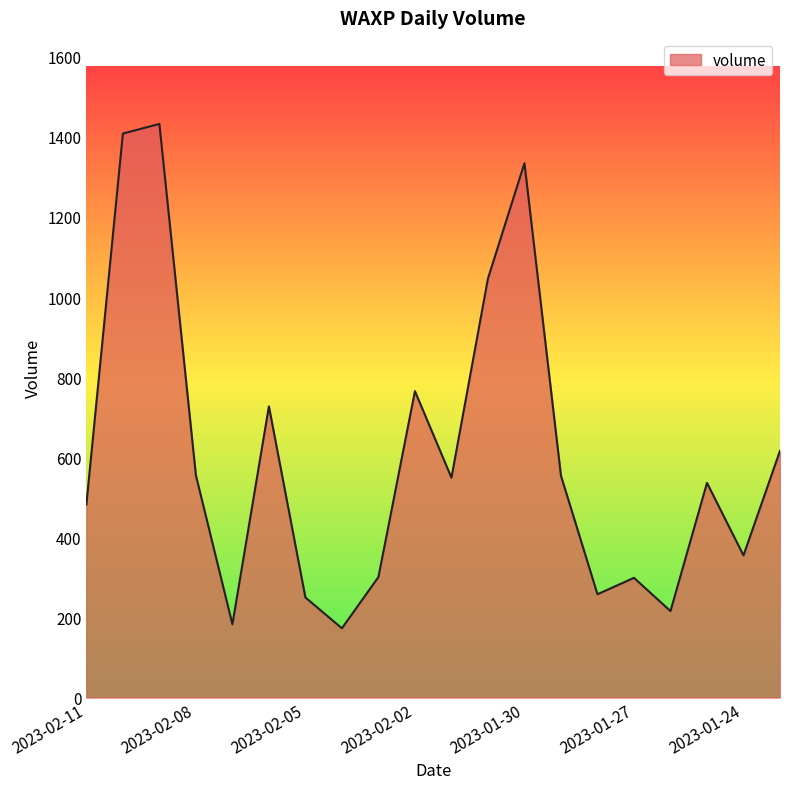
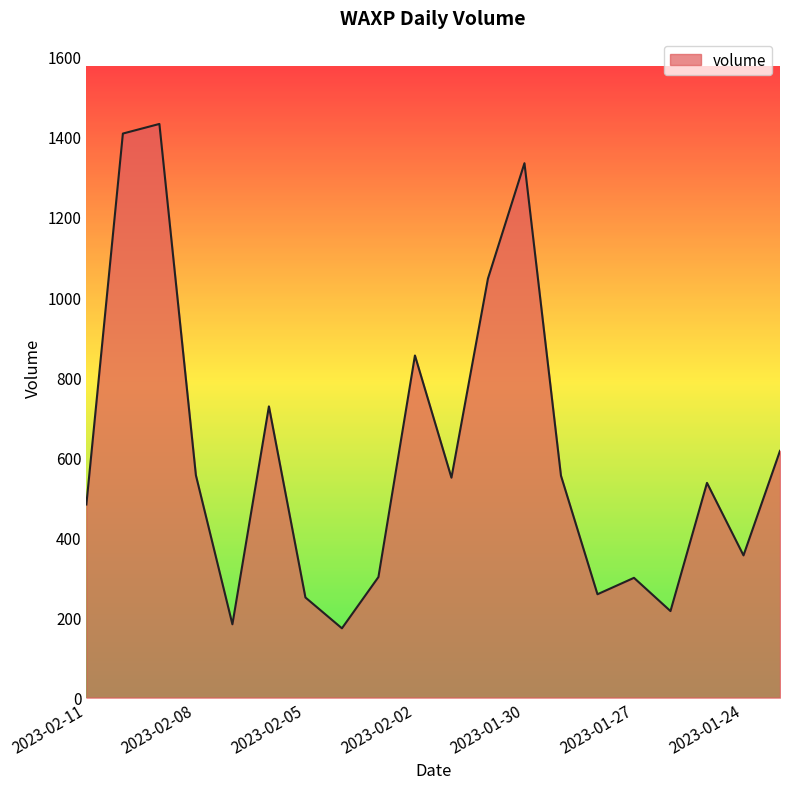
2023-02-02: 770 -> 850
